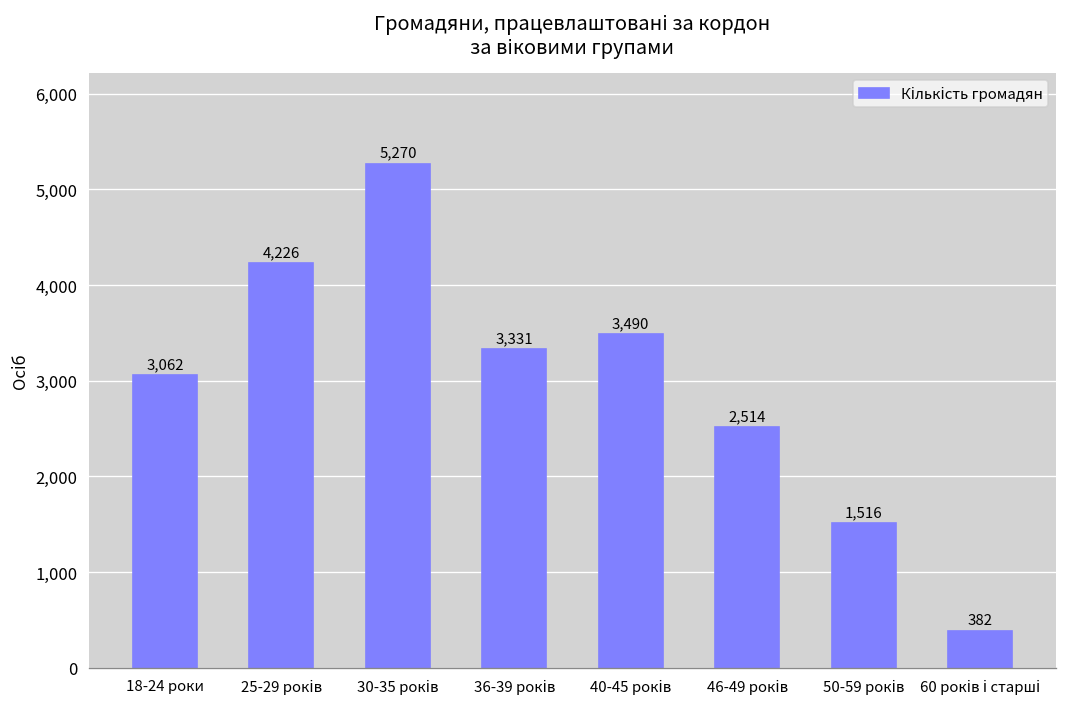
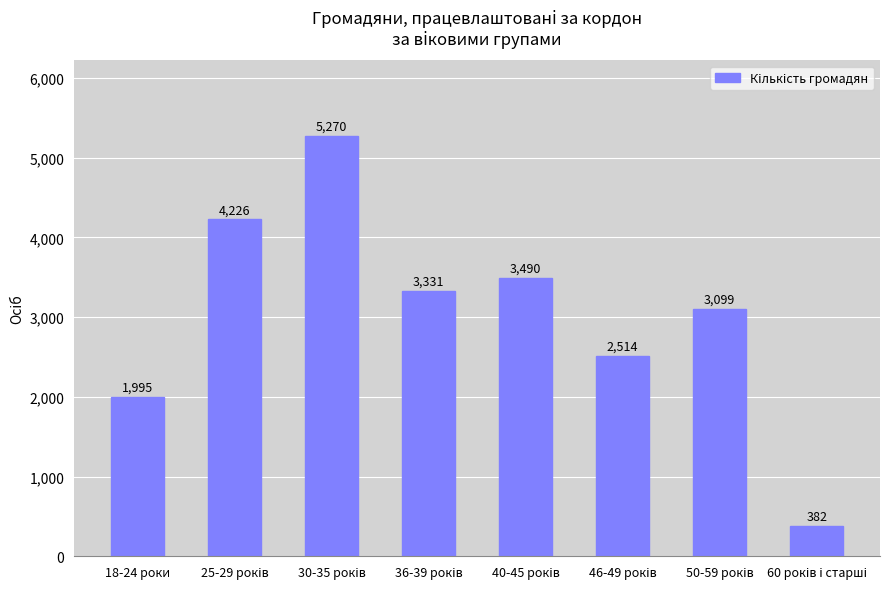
18-24 роки: 3,062 -> 1,995
50-59 років: 1,516 -> 3,099
